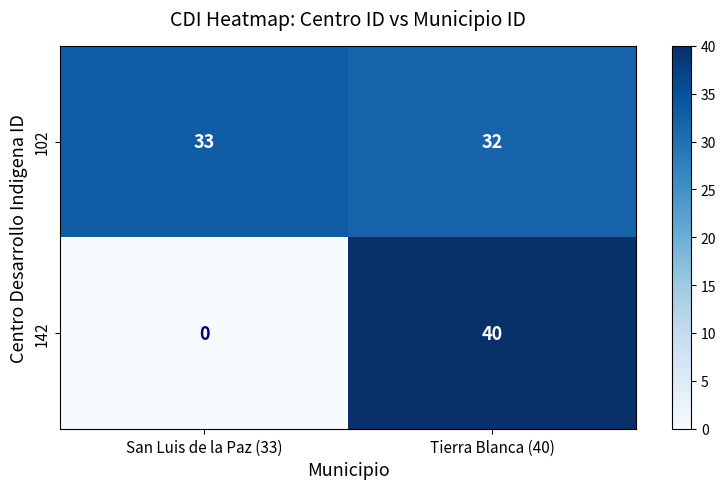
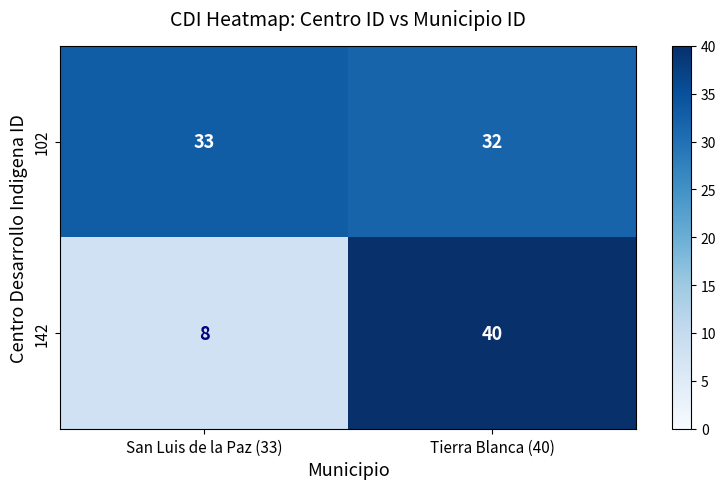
142, San Luis de la Paz (33): 0 -> 8
